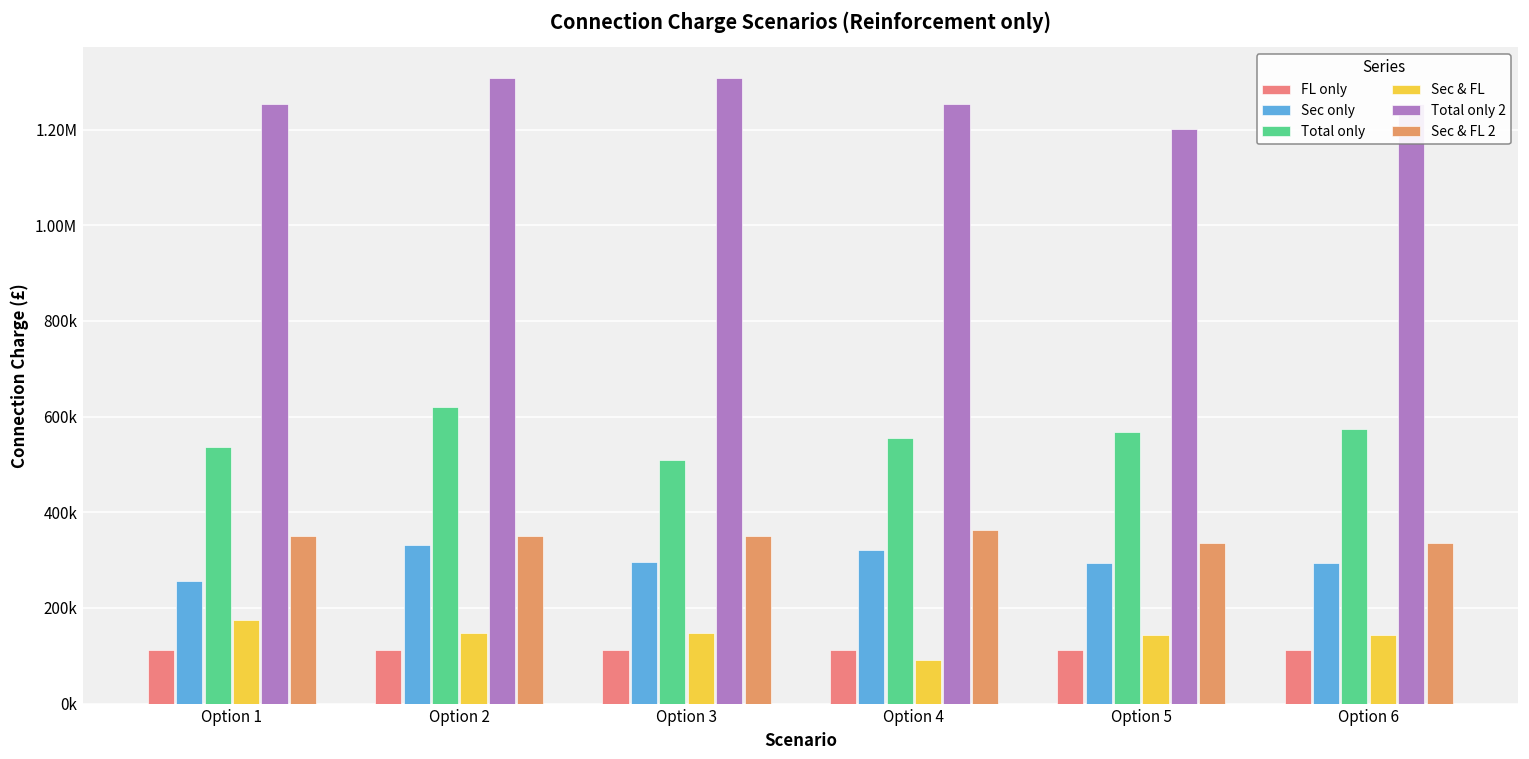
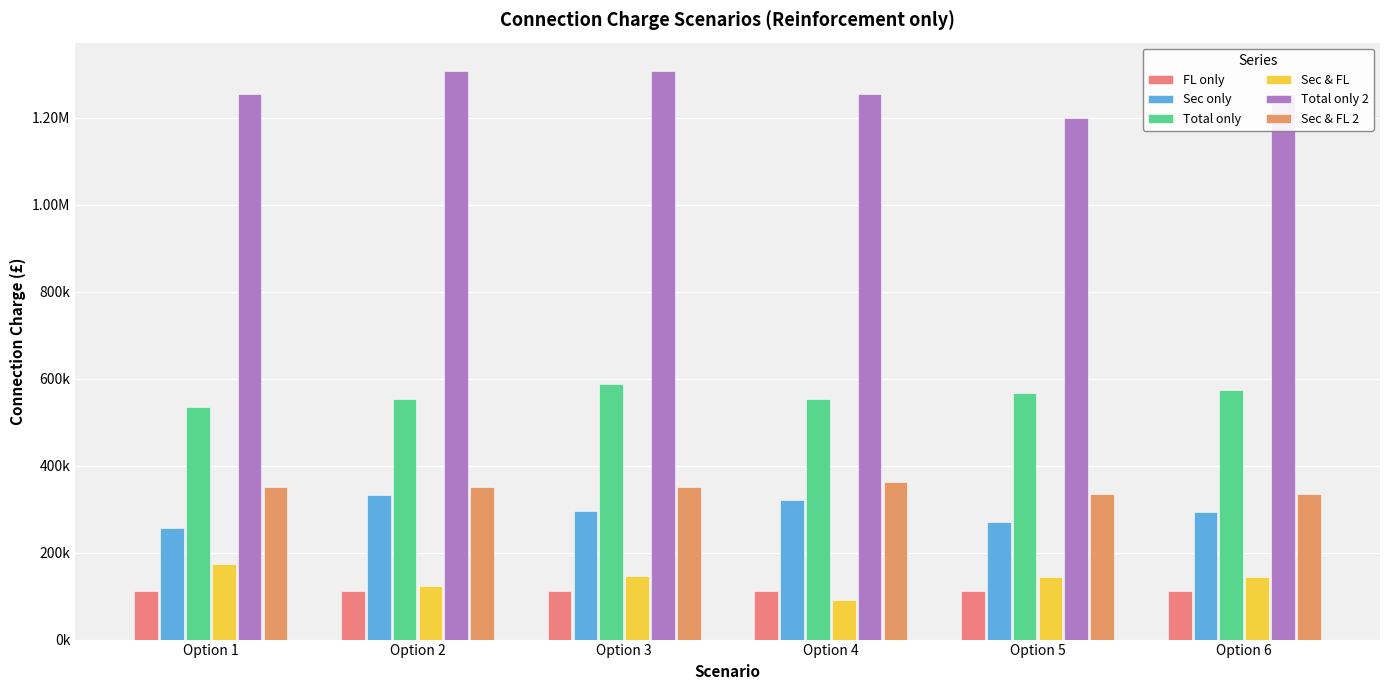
Total only, Option 2: 620000 -> 550000
Sec & FL, Option 2: 150000 -> 120000
Total only, Option 3: 510000 -> 590000
Sec only, Option 5: 290000 -> 270000
